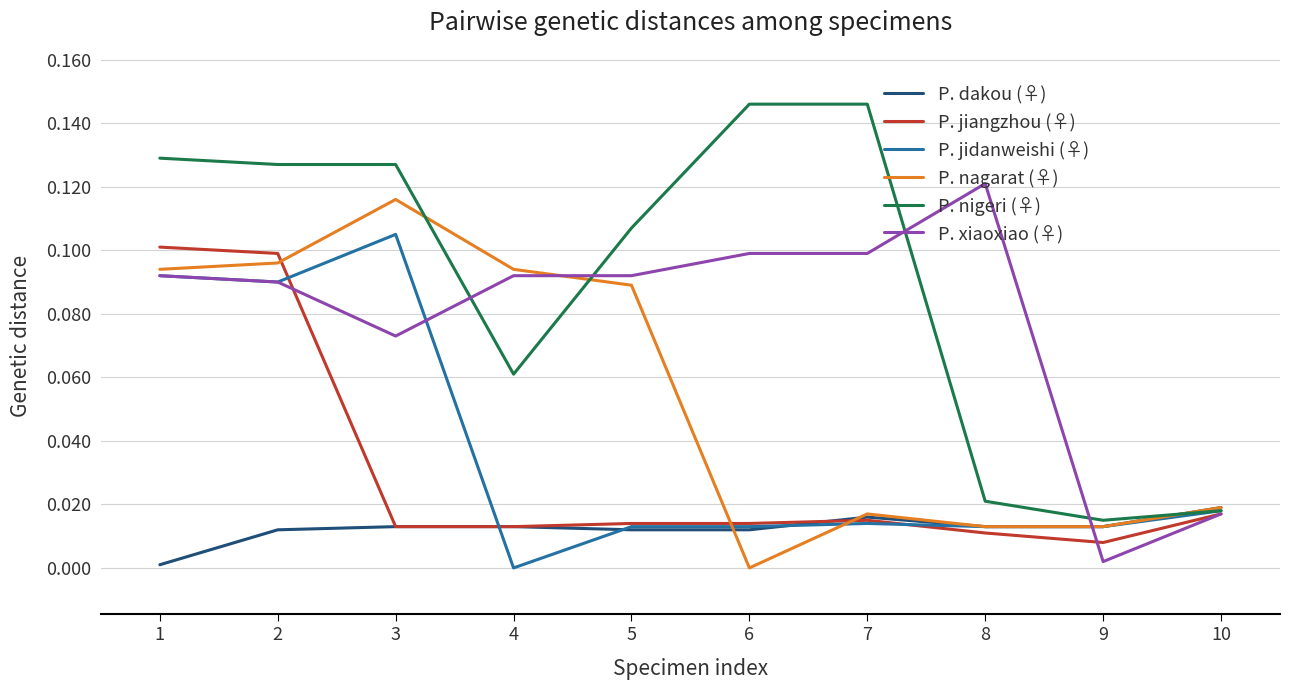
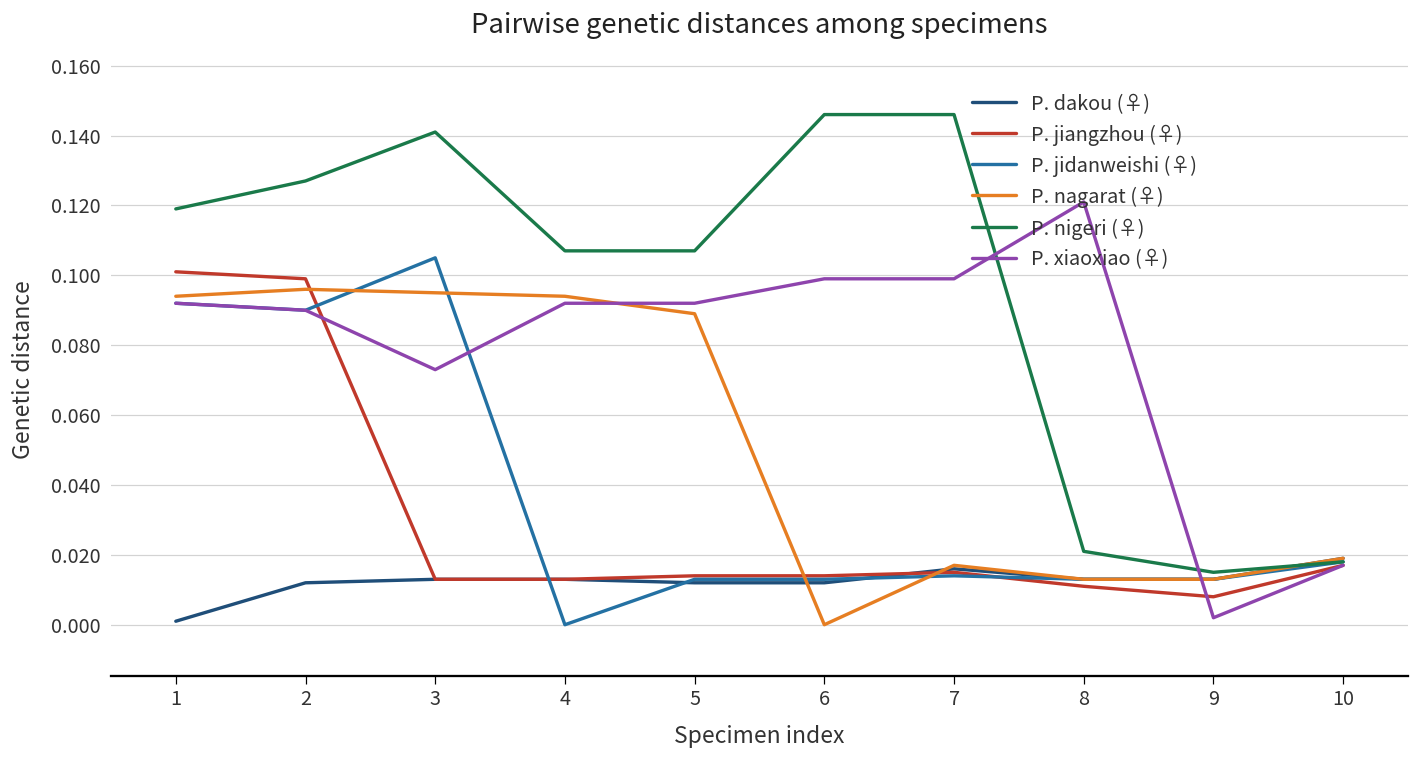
P. nigeri (♀), 1: 0.129 -> 0.119
P. nagarat (♀), 3: 0.116 -> 0.095
P. nigeri (♀), 3: 0.127 -> 0.141
P. nigeri (♀), 4: 0.061 -> 0.107
